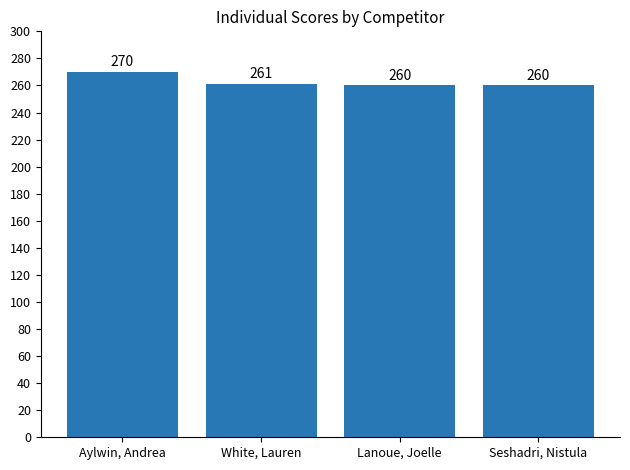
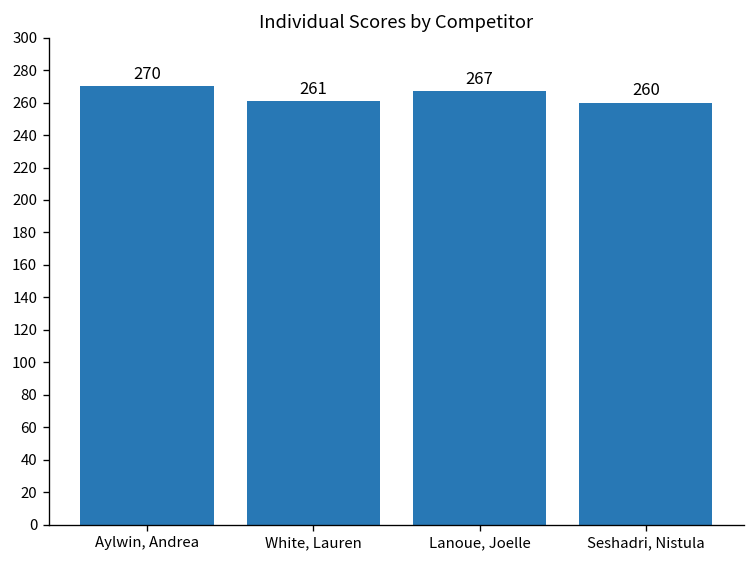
Lanoue, Joelle: 260 -> 267
